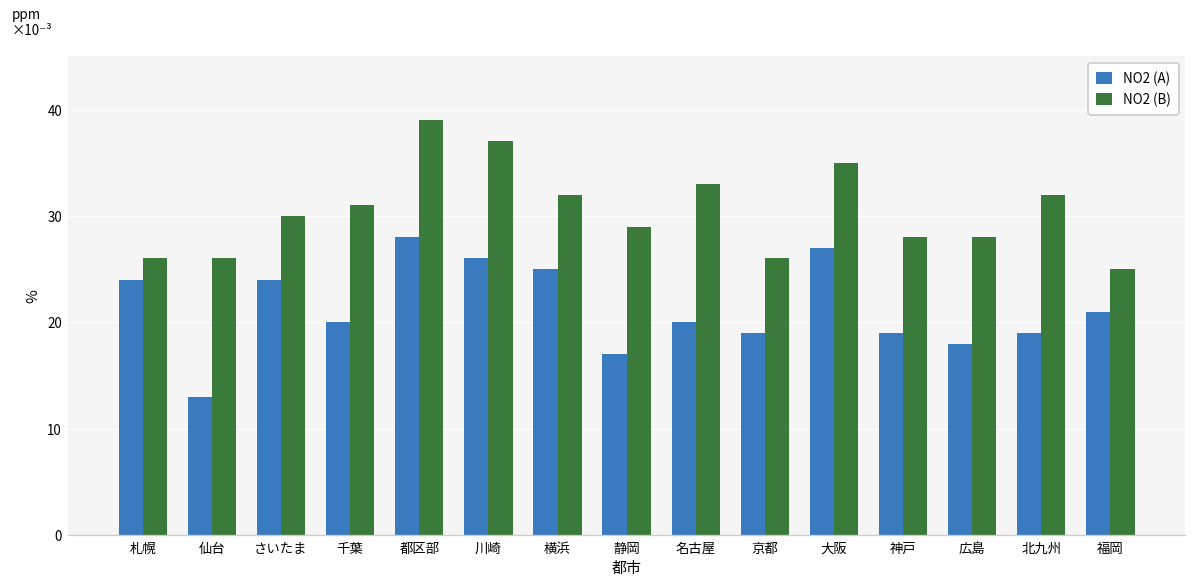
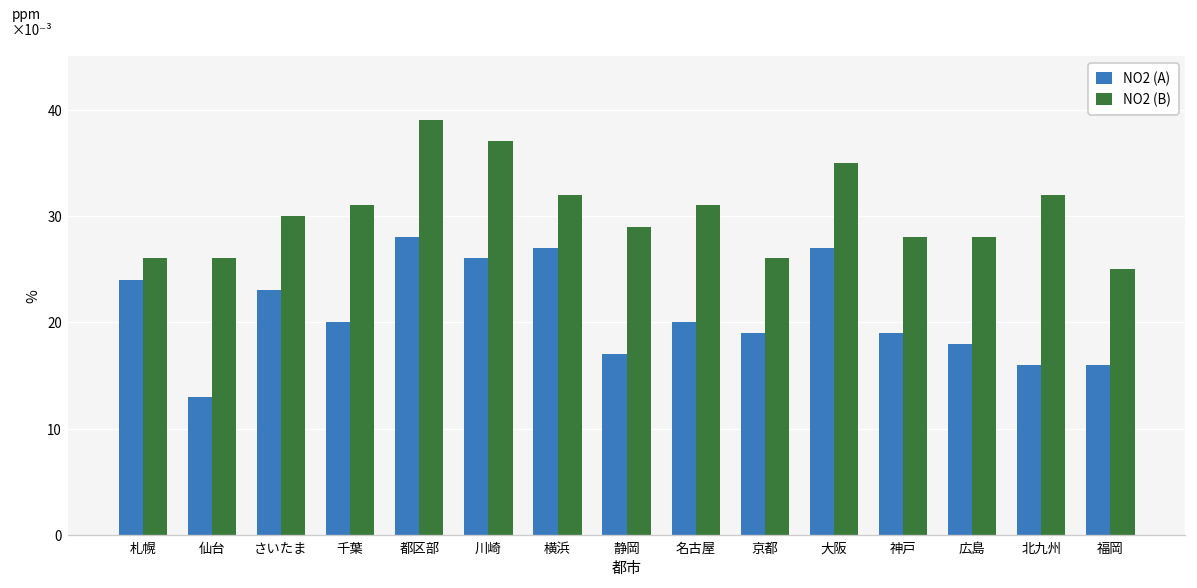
NO2 (A), さいたま: 24 -> 23
NO2 (A), 横浜: 25 -> 27
NO2 (B), 名古屋: 33 -> 31
NO2 (A), 北九州: 19 -> 16
NO2 (A), 福岡: 21 -> 16
